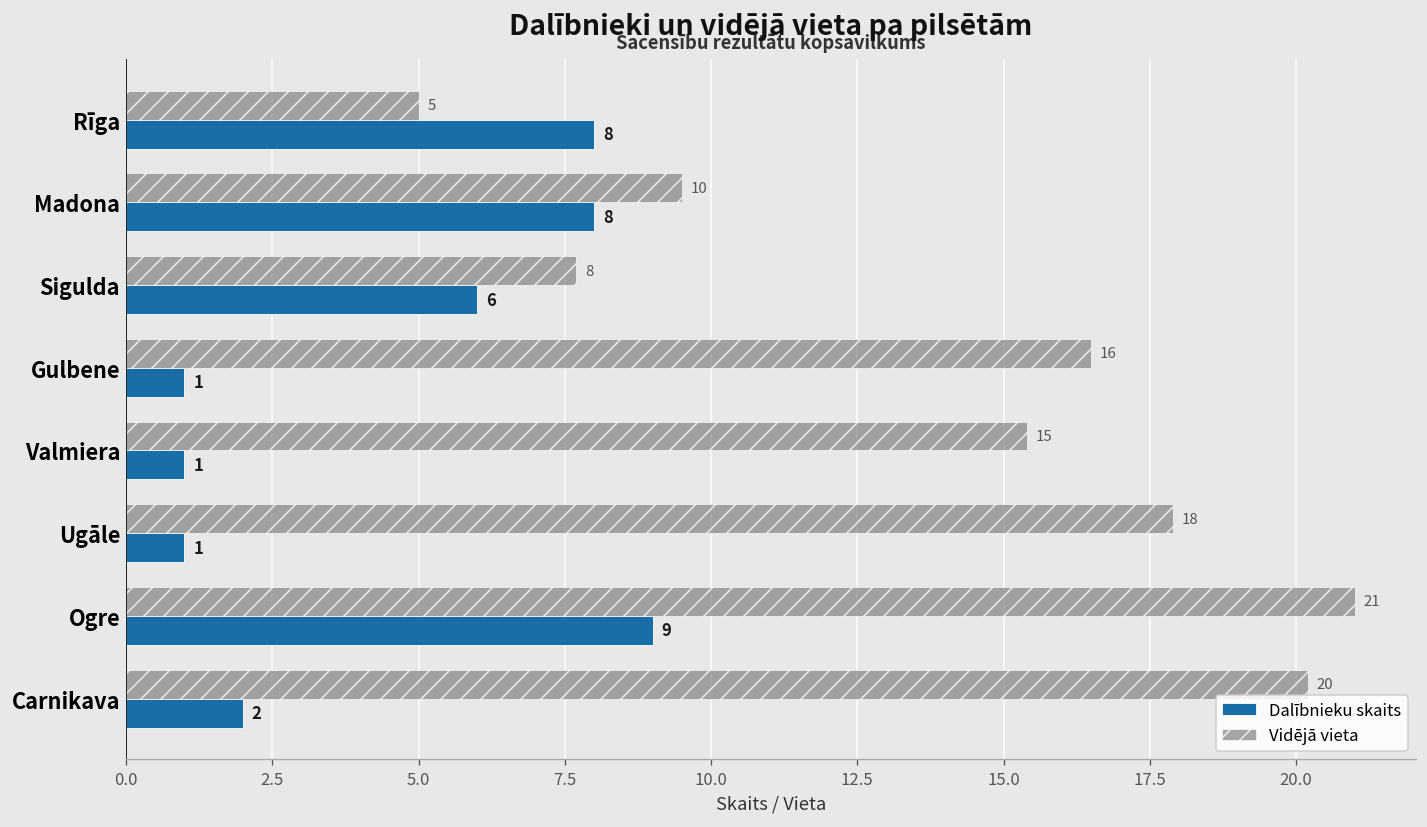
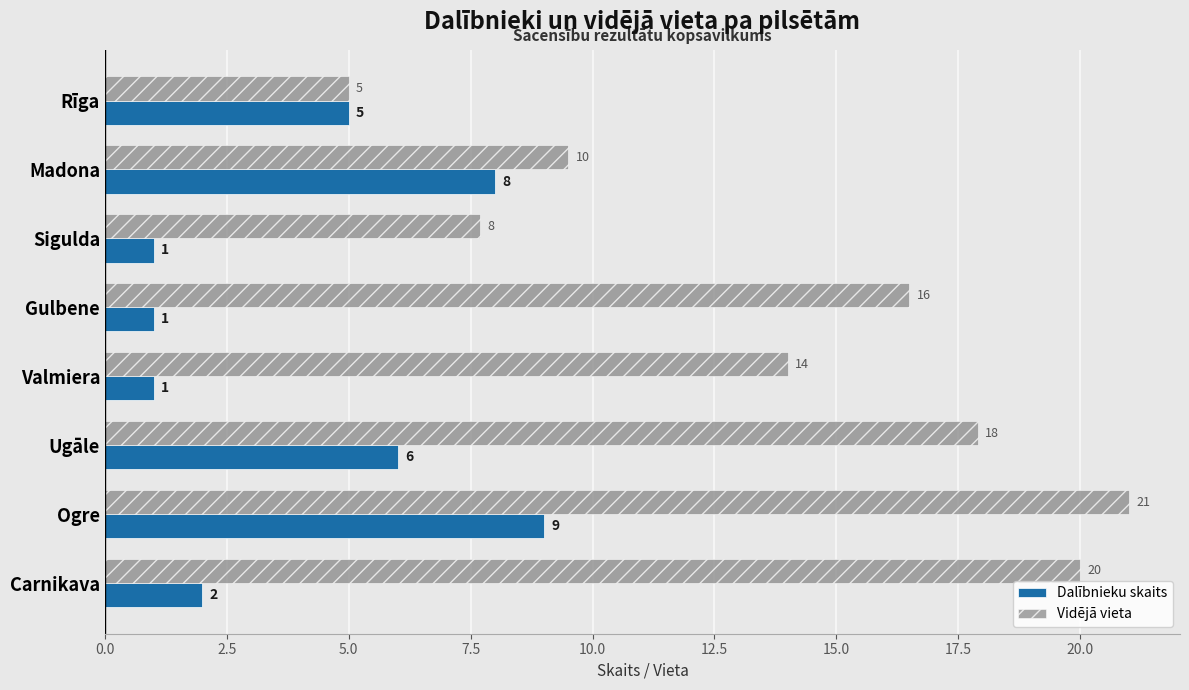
Dalībnieku skaits, Rīga: 8 -> 5
Dalībnieku skaits, Sigulda: 6 -> 1
Vidējā vieta, Valmiera: 15 -> 14
Dalībnieku skaits, Ugāle: 1 -> 6
Vidējā vieta, Carnikava: 20.2 -> 20.0
